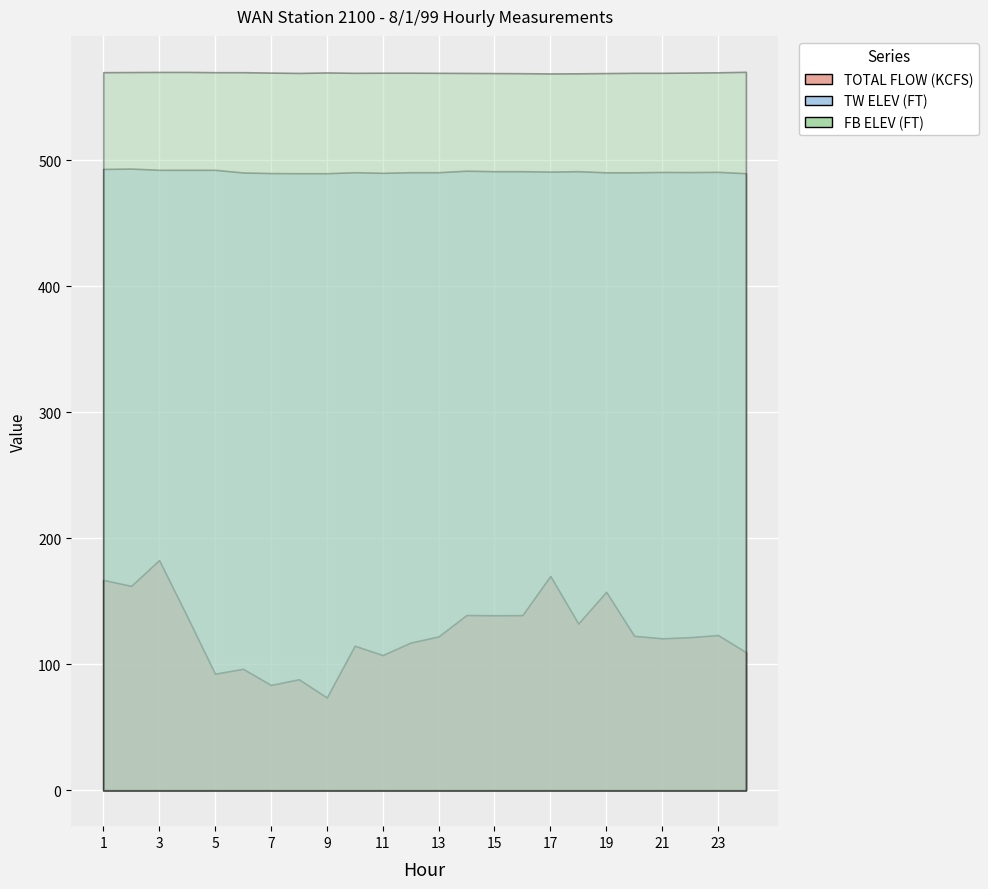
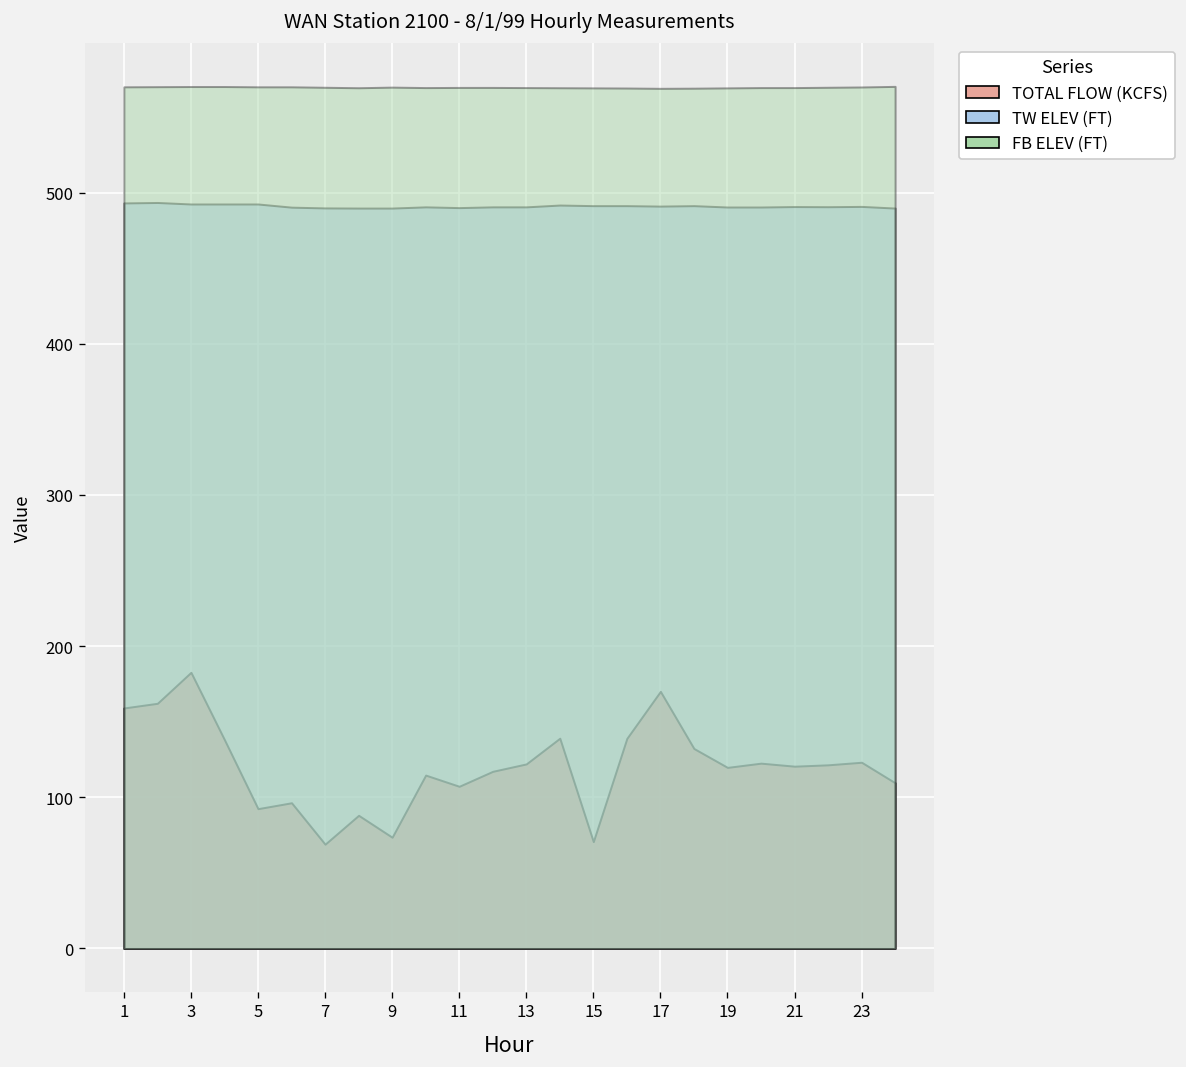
TOTAL FLOW (KCFS), 1: 167 -> 159
TOTAL FLOW (KCFS), 7: 84 -> 69
TOTAL FLOW (KCFS), 15: 139 -> 71
TOTAL FLOW (KCFS), 19: 158 -> 120
